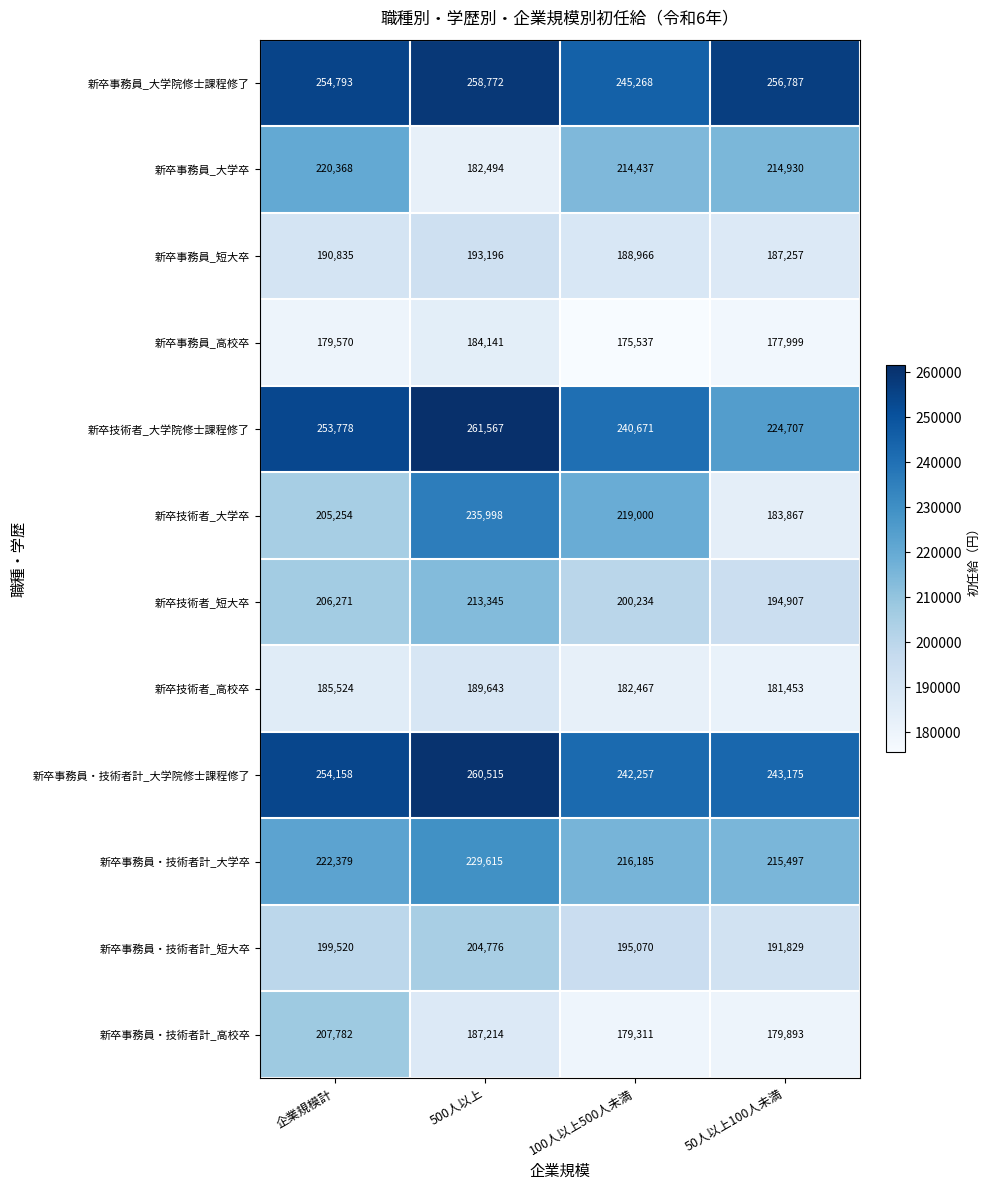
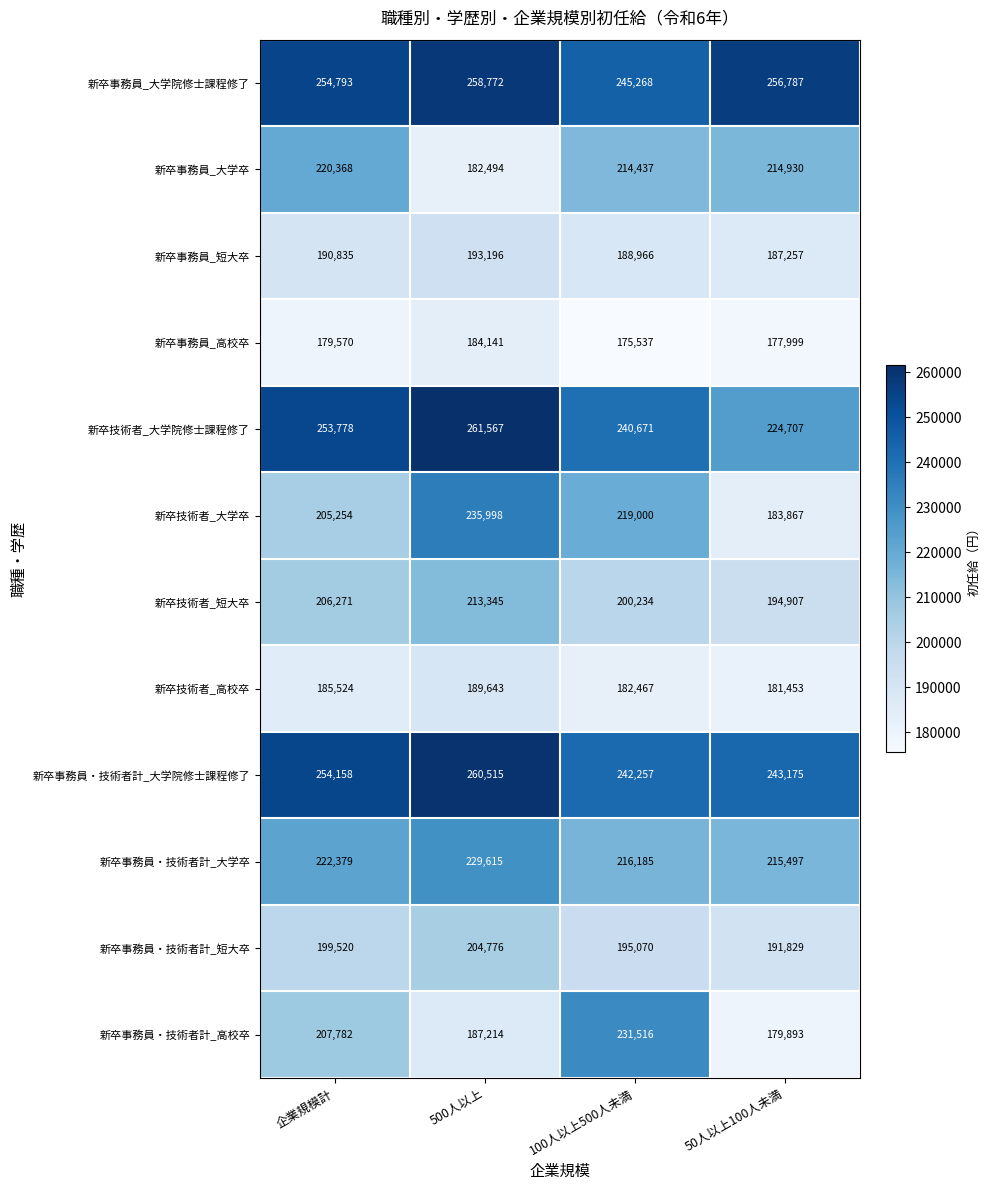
新卒事務員・技術者計_高校卒, 100人以上500人未満: 179,311 -> 231,516
